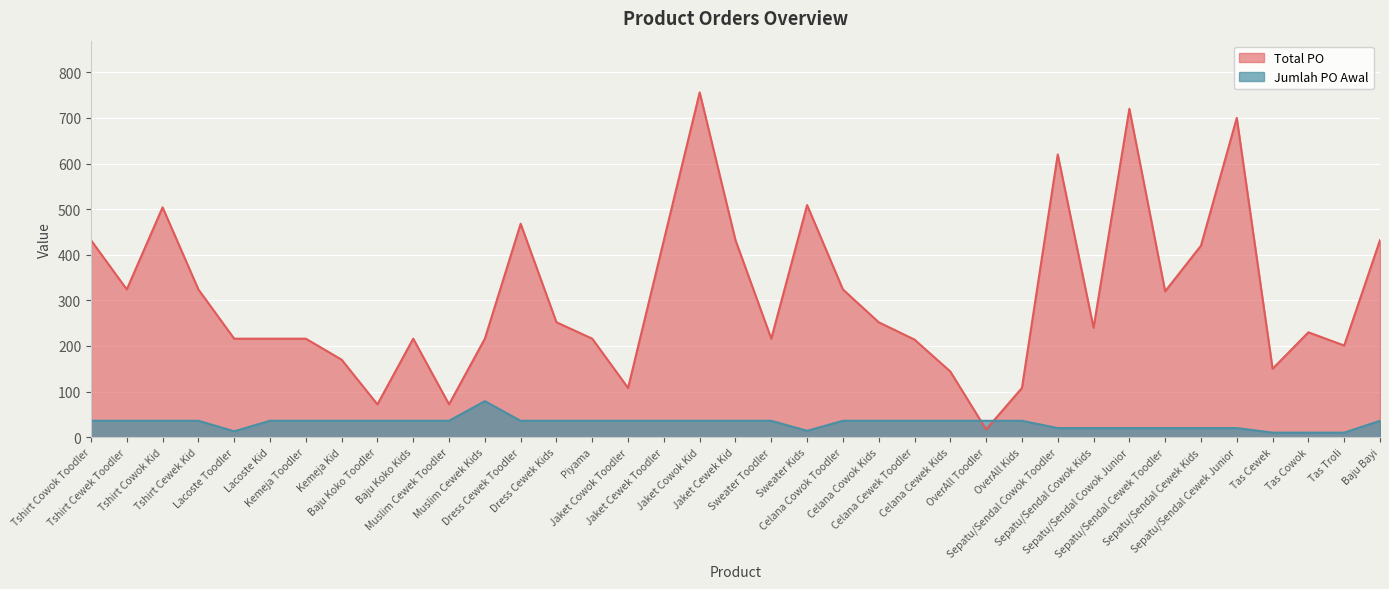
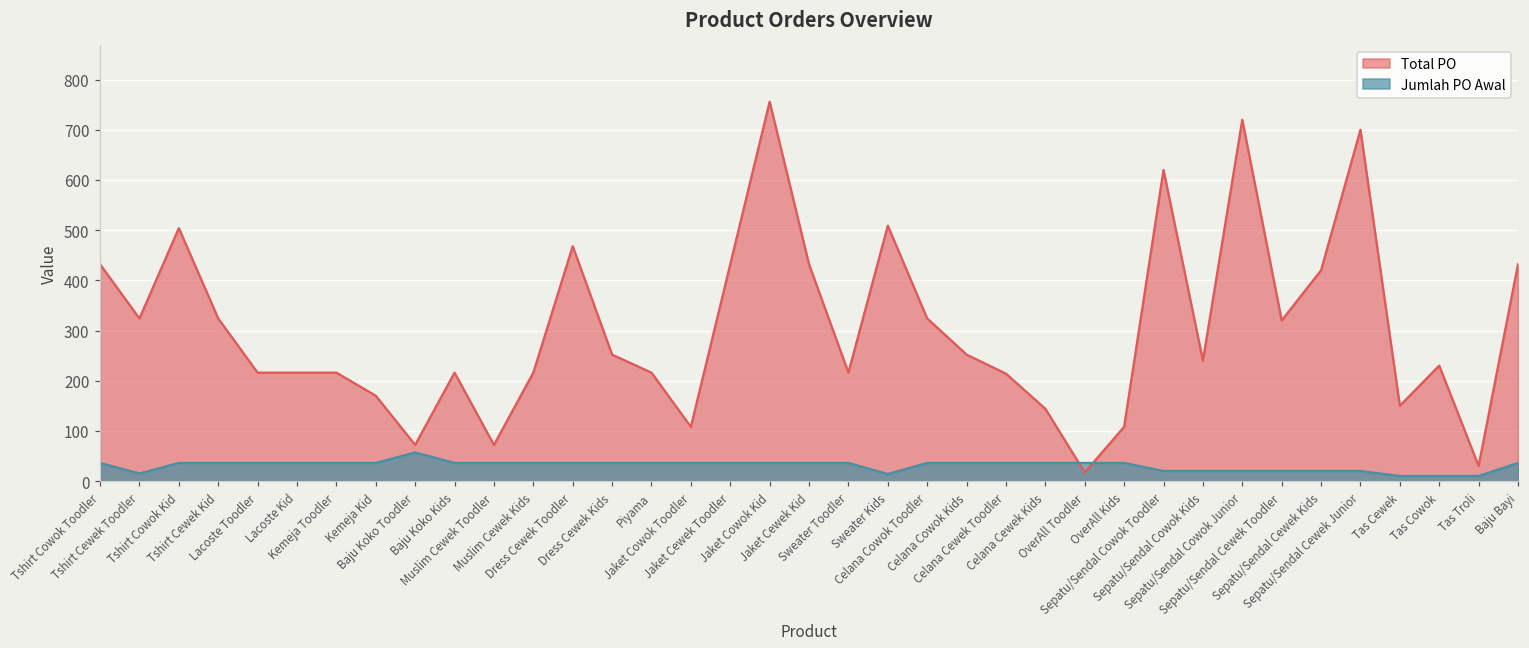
Jumlah PO Awal, Tshirt Cewek Toodler: 40 -> 20
Jumlah PO Awal, Lacoste Toodler: 10 -> 40
Jumlah PO Awal, Baju Koko Toodler: 40 -> 60
Jumlah PO Awal, Muslim Cewek Kids: 80 -> 40
Total PO, Tas Troli: 200 -> 30
